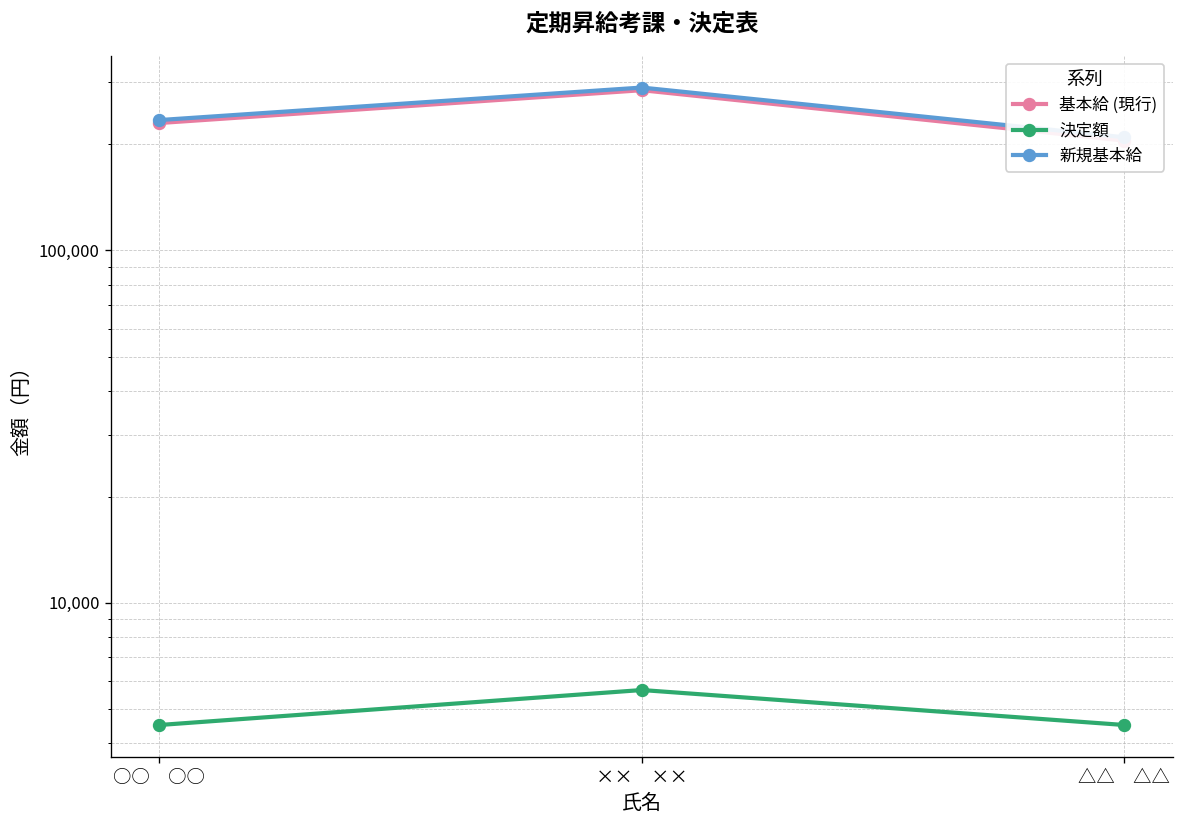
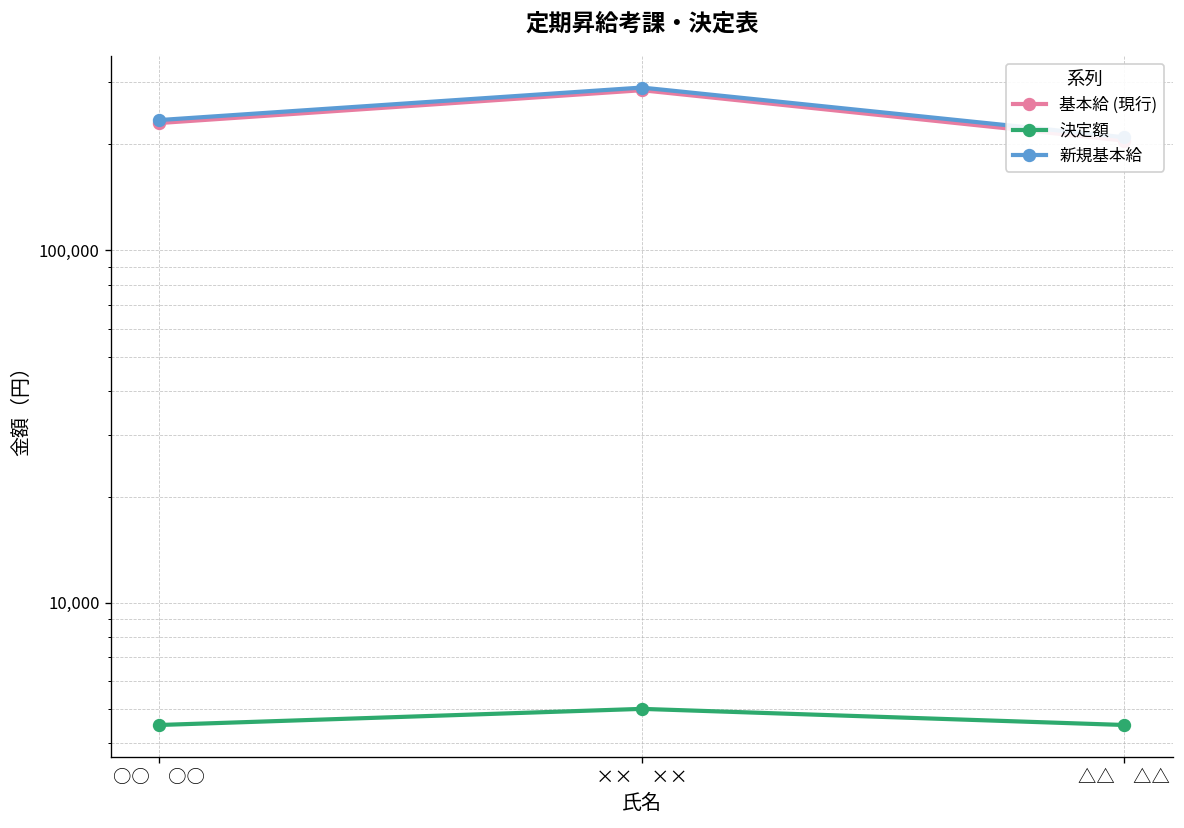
決定額, ×× ××: 5,700 -> 5,000
